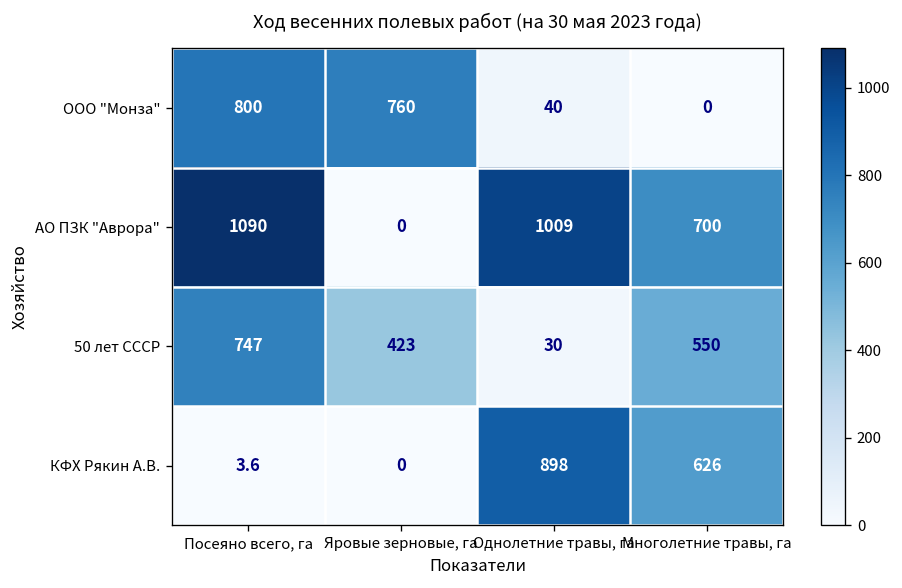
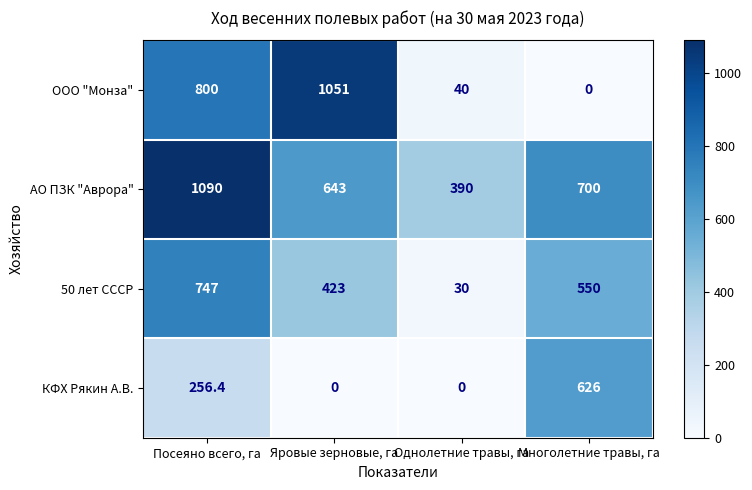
ООО "Монза", Яровые зерновые, га: 760 -> 1051
АО ПЗК "Аврора", Яровые зерновые, га: 0 -> 643
АО ПЗК "Аврора", Однолетние травы, га: 1009 -> 390
КФХ Рякин А.В., Посеяно всего, га: 3.6 -> 256.4
КФХ Рякин А.В., Однолетние травы, га: 898 -> 0
